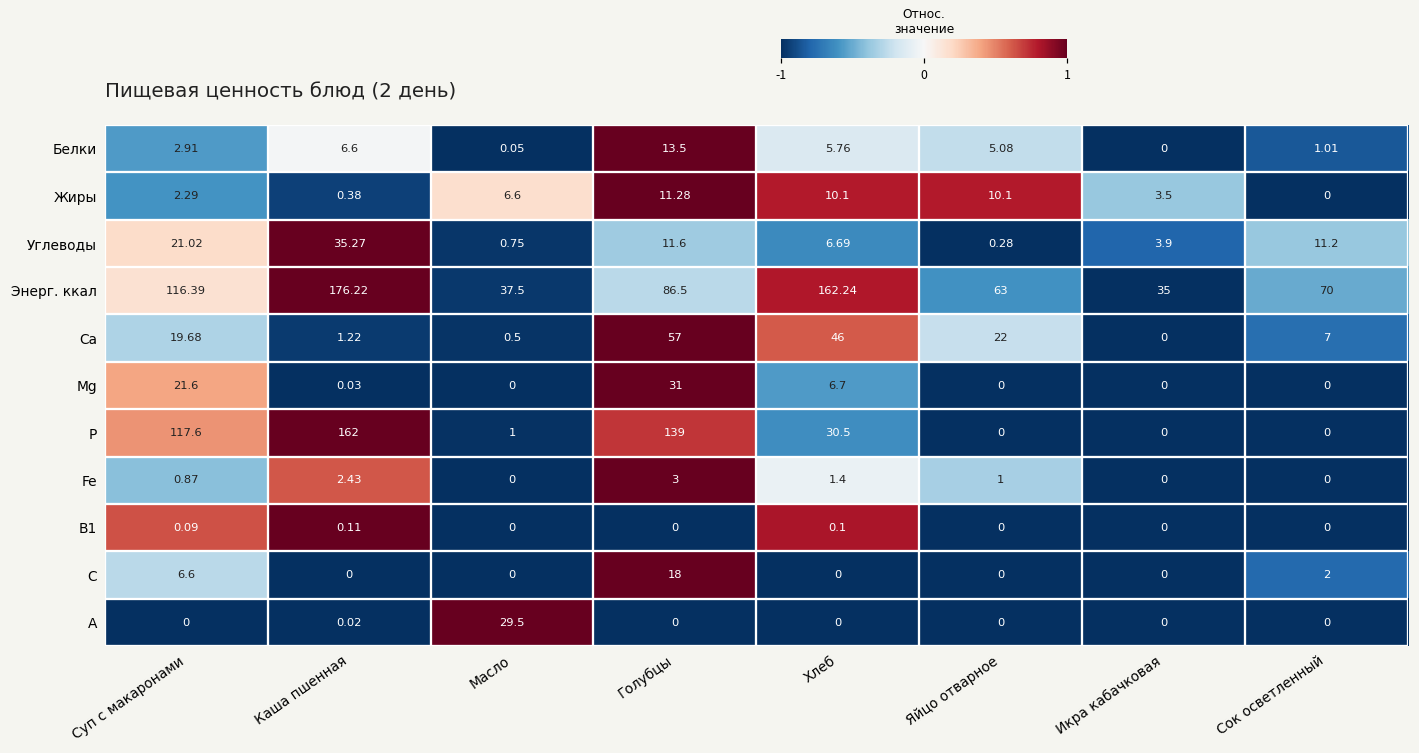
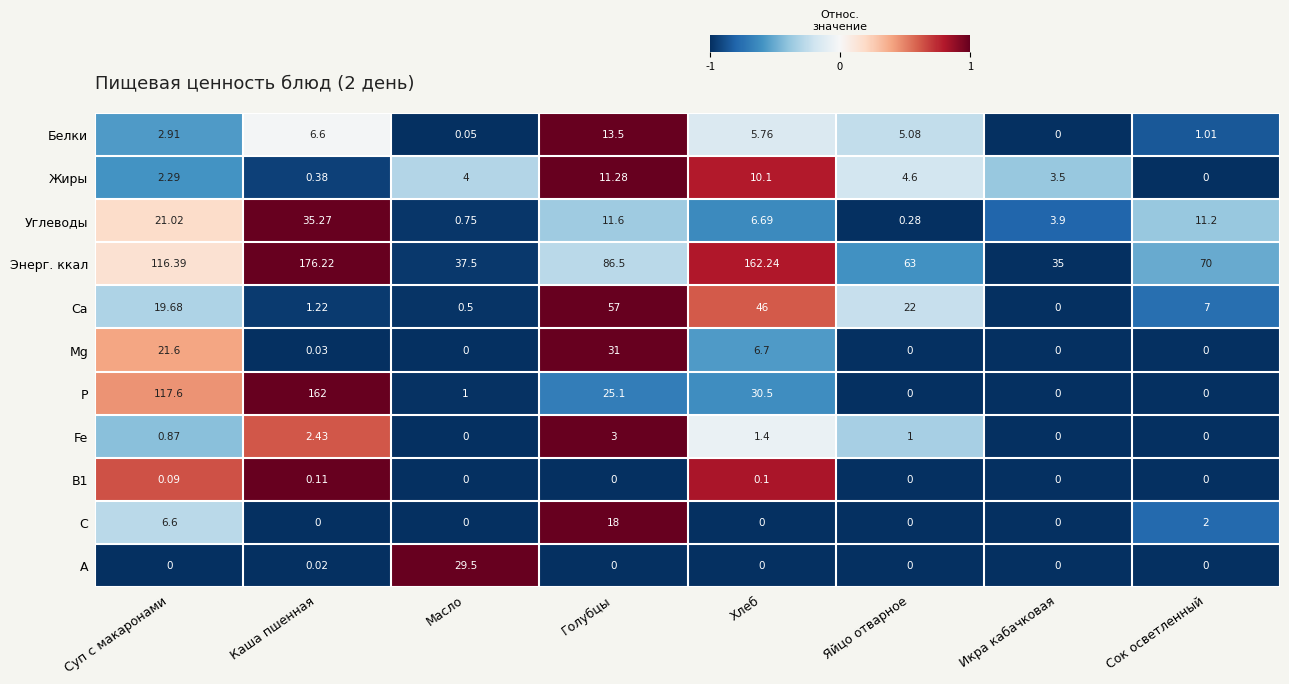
Жиры, Масло: 6.6 -> 4
Жиры, Яйцо отварное: 10.1 -> 4.6
P, Голубцы: 139 -> 25.1
